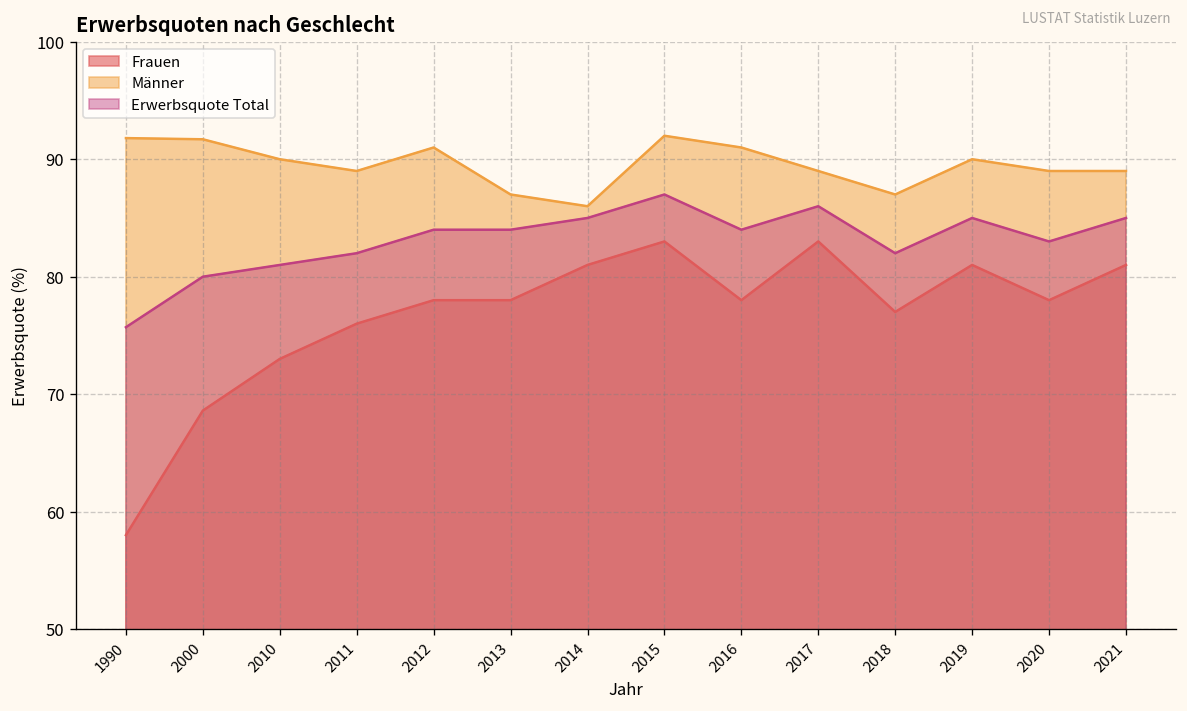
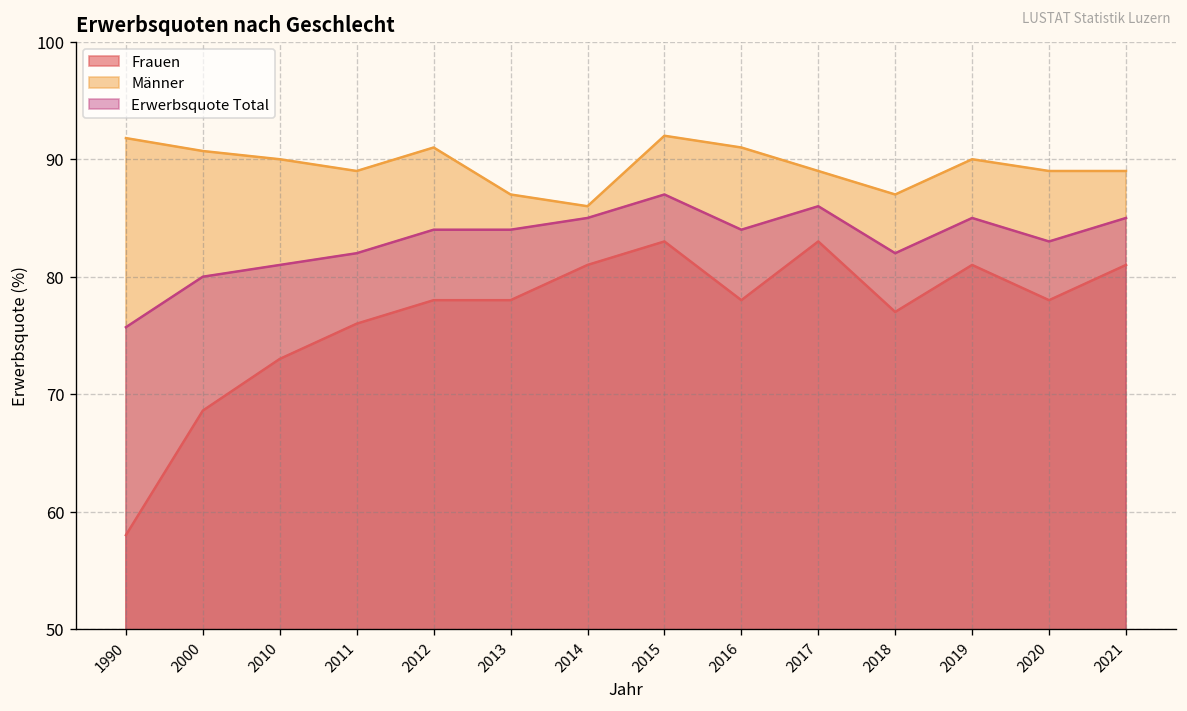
Männer, 2000: 92 -> 91
